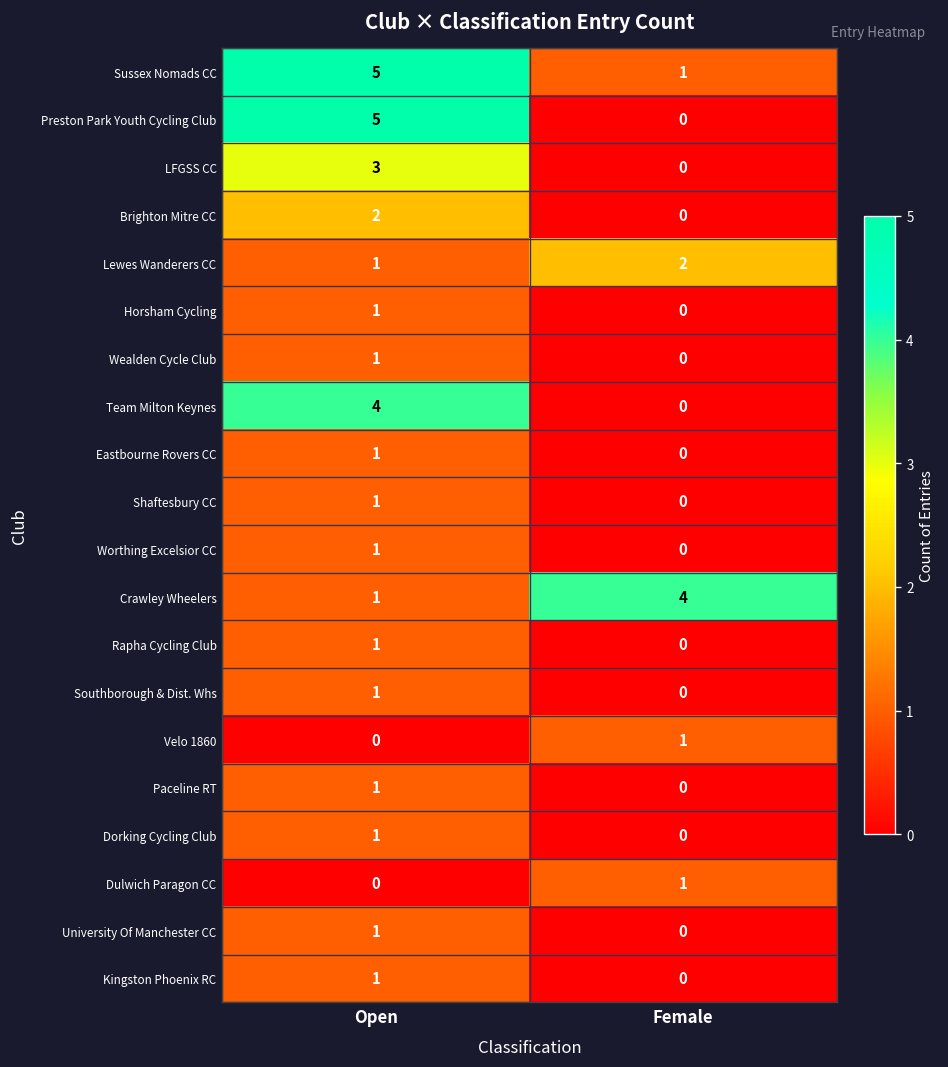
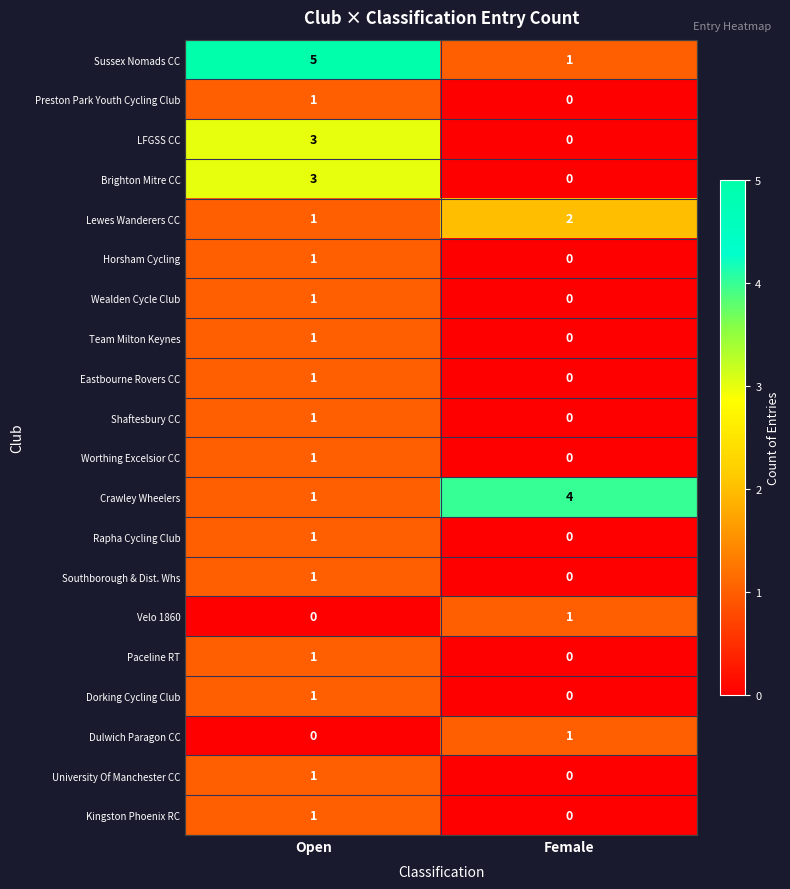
Preston Park Youth Cycling Club, Open: 5 -> 1
Brighton Mitre CC, Open: 2 -> 3
Team Milton Keynes, Open: 4 -> 1
